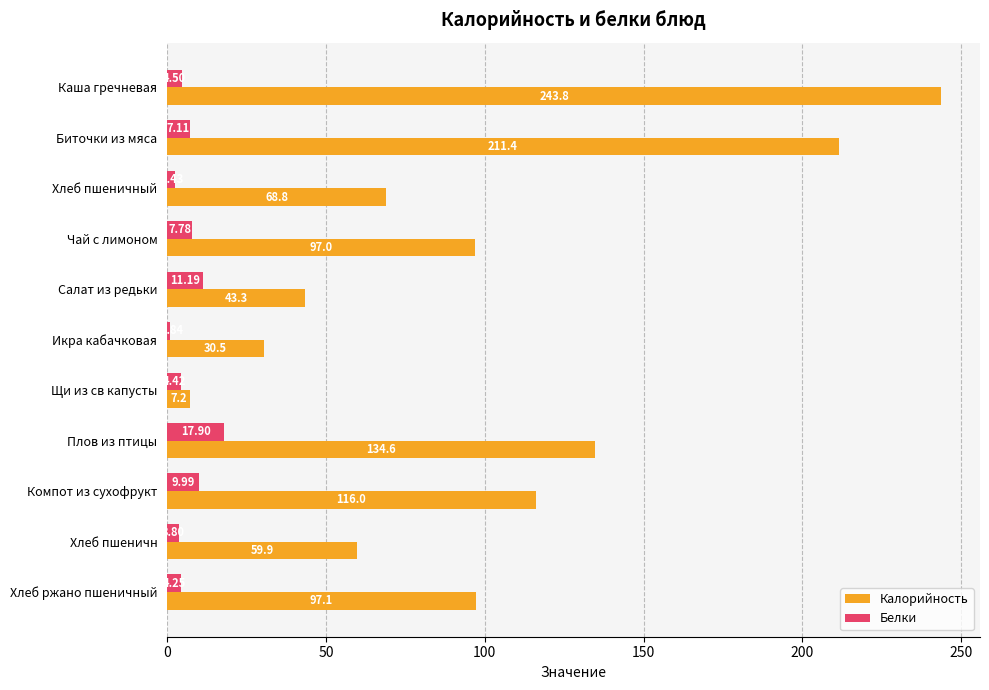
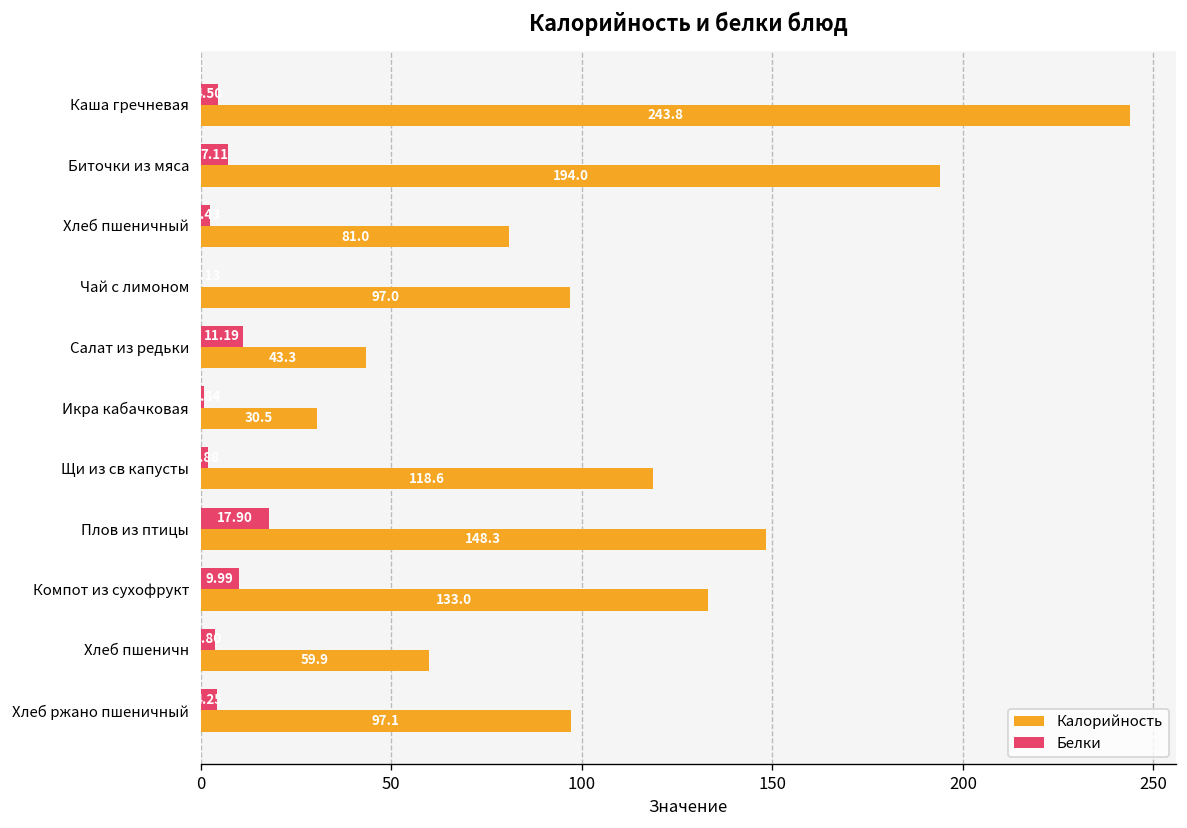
Калорийность, Биточки из мяса: 211.4 -> 194.0
Калорийность, Хлеб пшеничный: 68.8 -> 81.0
Белки, Чай с лимоном: 8 -> 0
Белки, Щи из св капусты: 4 -> 2
Калорийность, Щи из св капусты: 7.2 -> 118.6
Калорийность, Плов из птицы: 134.6 -> 148.3
Калорийность, Компот из сухофрукт: 116.0 -> 133.0
